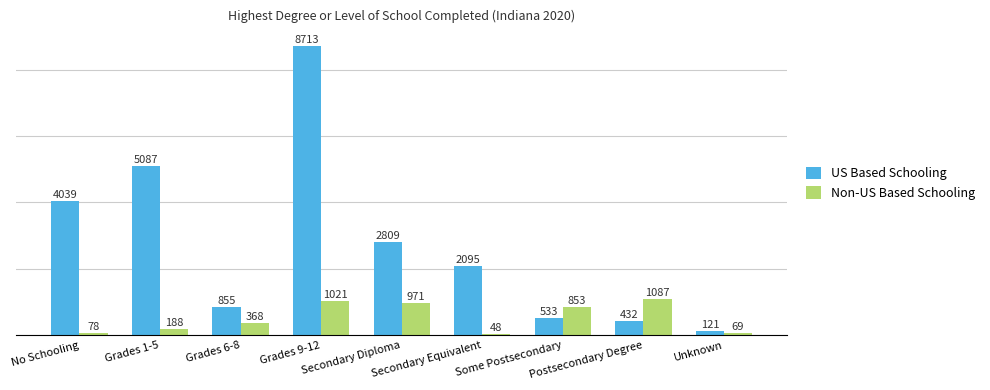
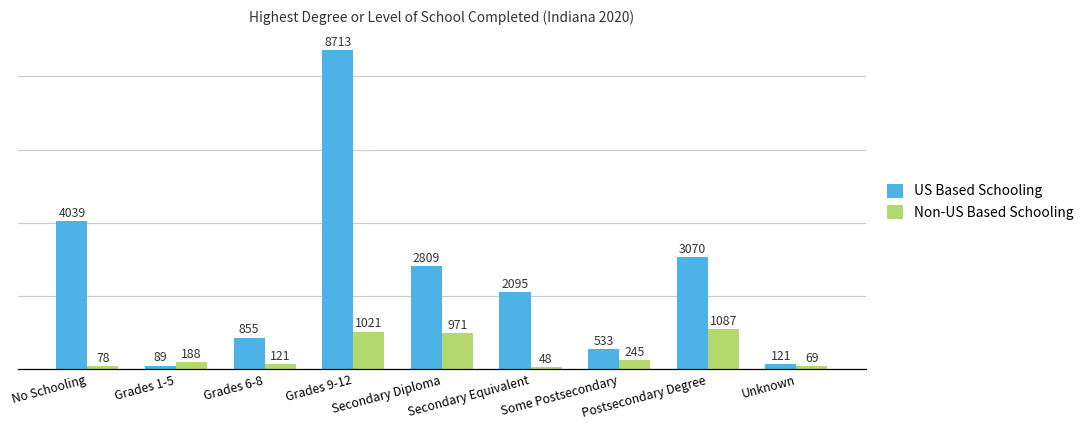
US Based Schooling, Grades 1-5: 5087 -> 89
Non-US Based Schooling, Grades 6-8: 368 -> 121
Non-US Based Schooling, Some Postsecondary: 853 -> 245
US Based Schooling, Postsecondary Degree: 432 -> 3070
